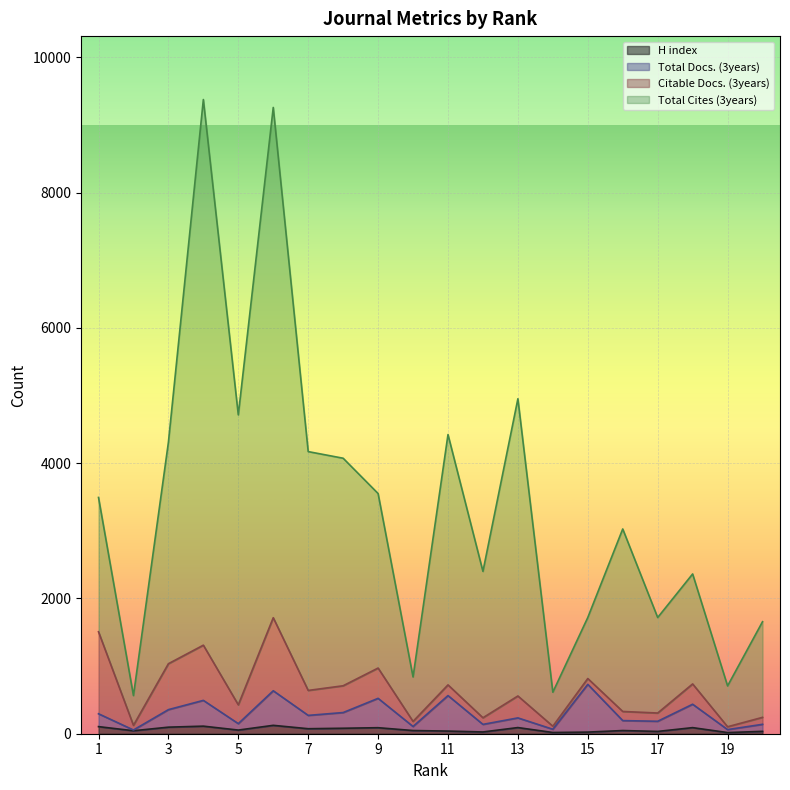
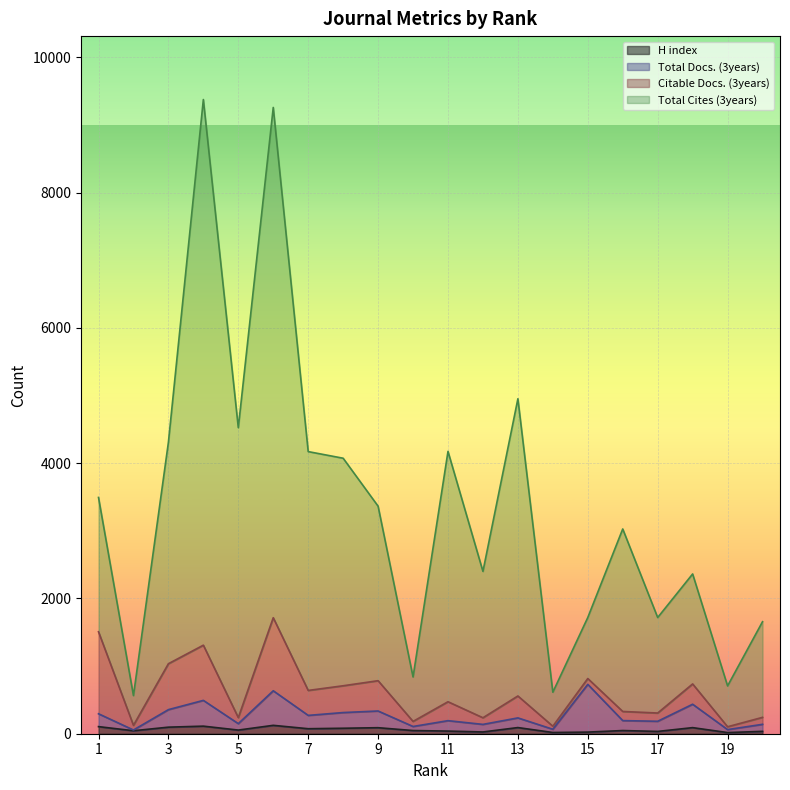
Citable Docs. (3years), 5: 300 -> 100
Total Docs. (3years), 9: 400 -> 200
Total Docs. (3years), 11: 500 -> 200
Citable Docs. (3years), 11: 200 -> 300
